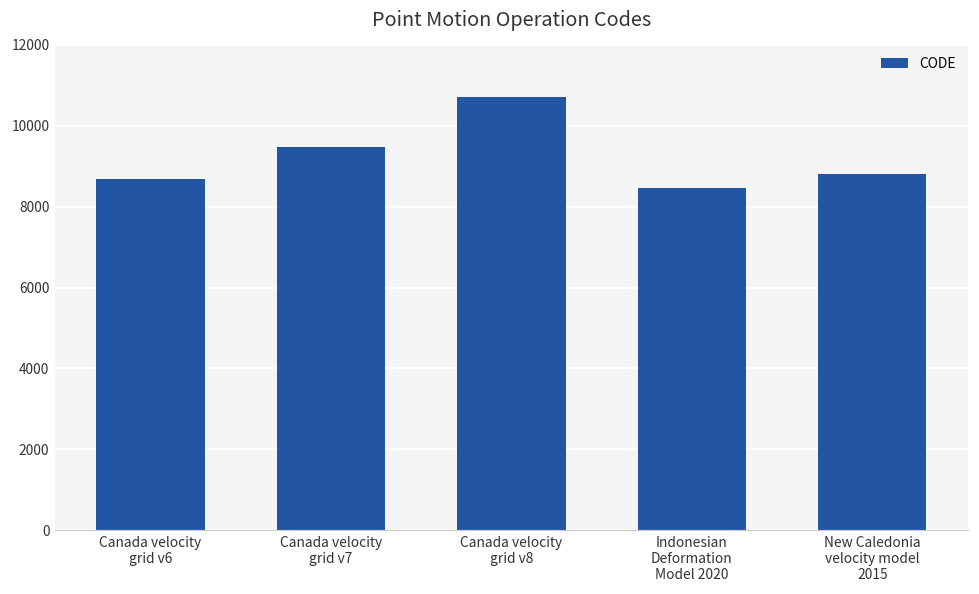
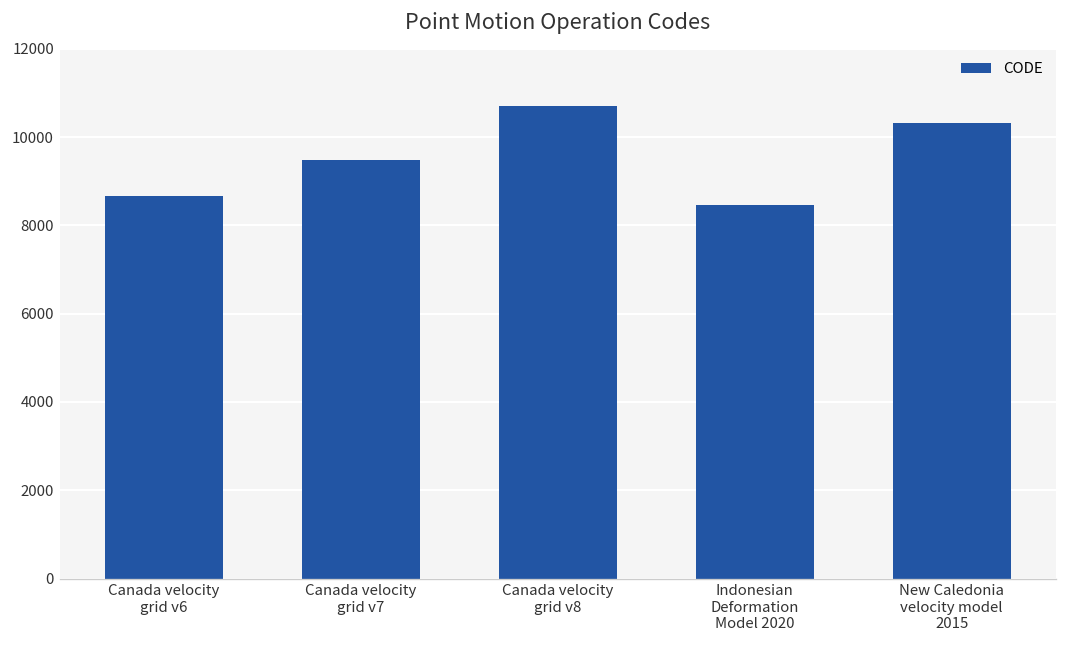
New Caledonia velocity model 2015: 8800 -> 10300
